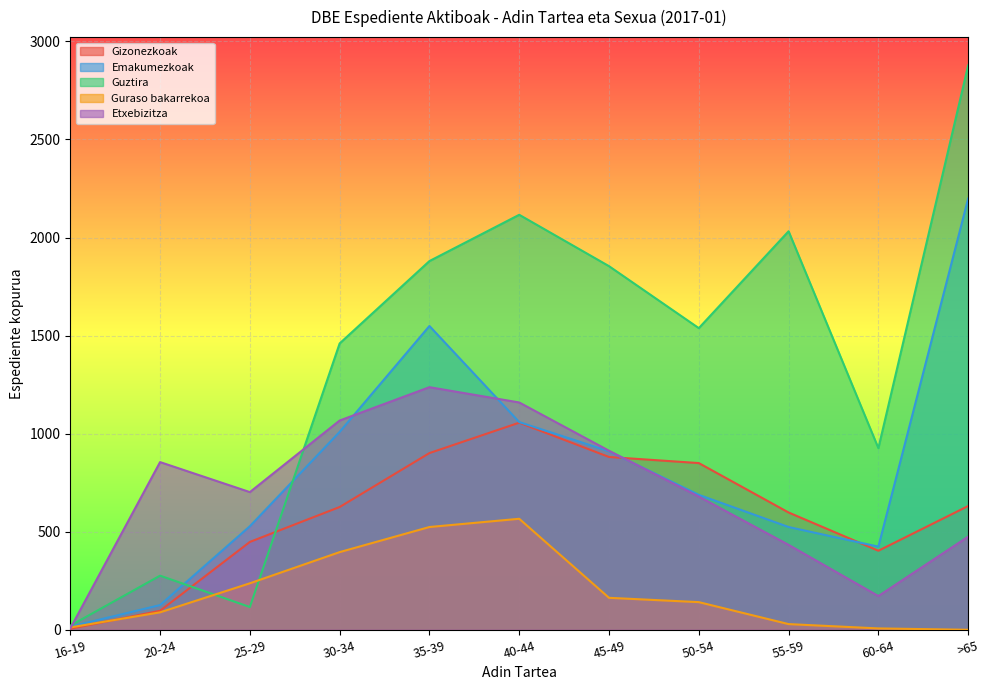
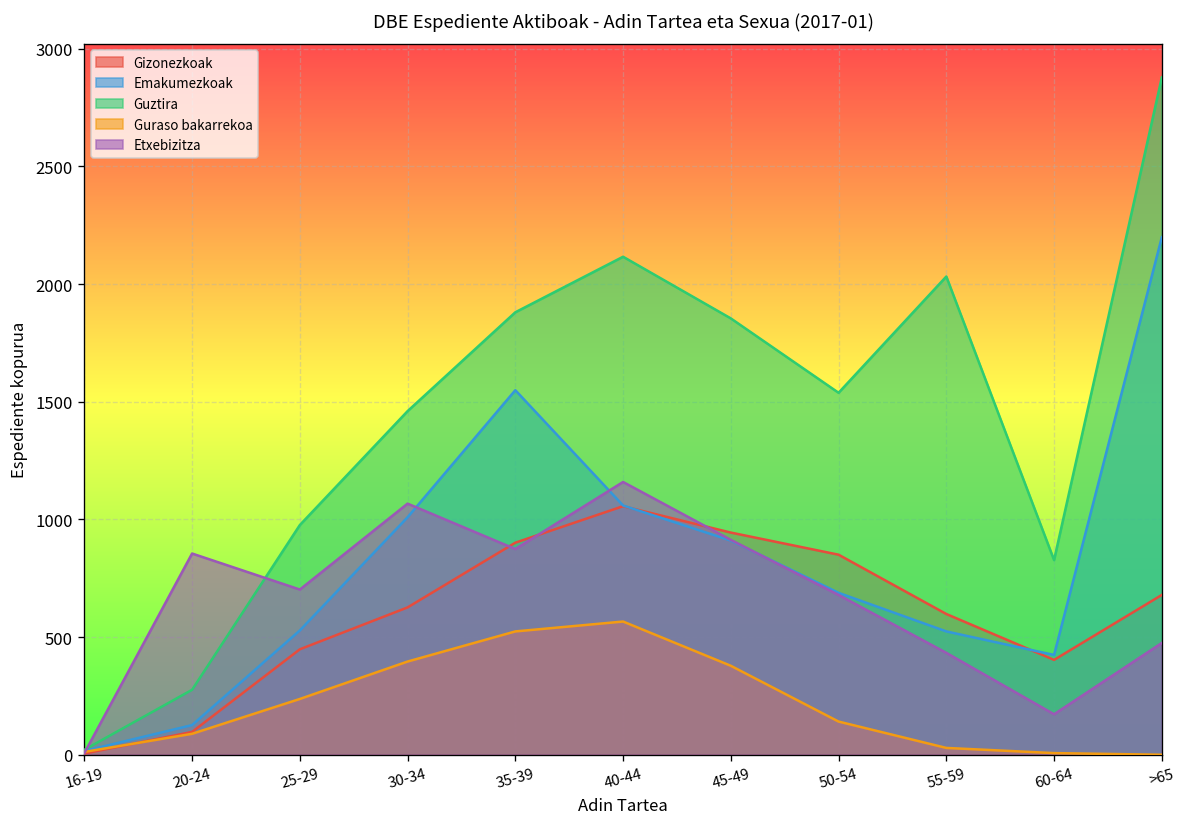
Guztira, 25-29: 120 -> 980
Etxebizitza, 35-39: 1240 -> 870
Gizonezkoak, 45-49: 880 -> 940
Guraso bakarrekoa, 45-49: 160 -> 380
Guztira, 60-64: 930 -> 830
Gizonezkoak, >65: 630 -> 680
